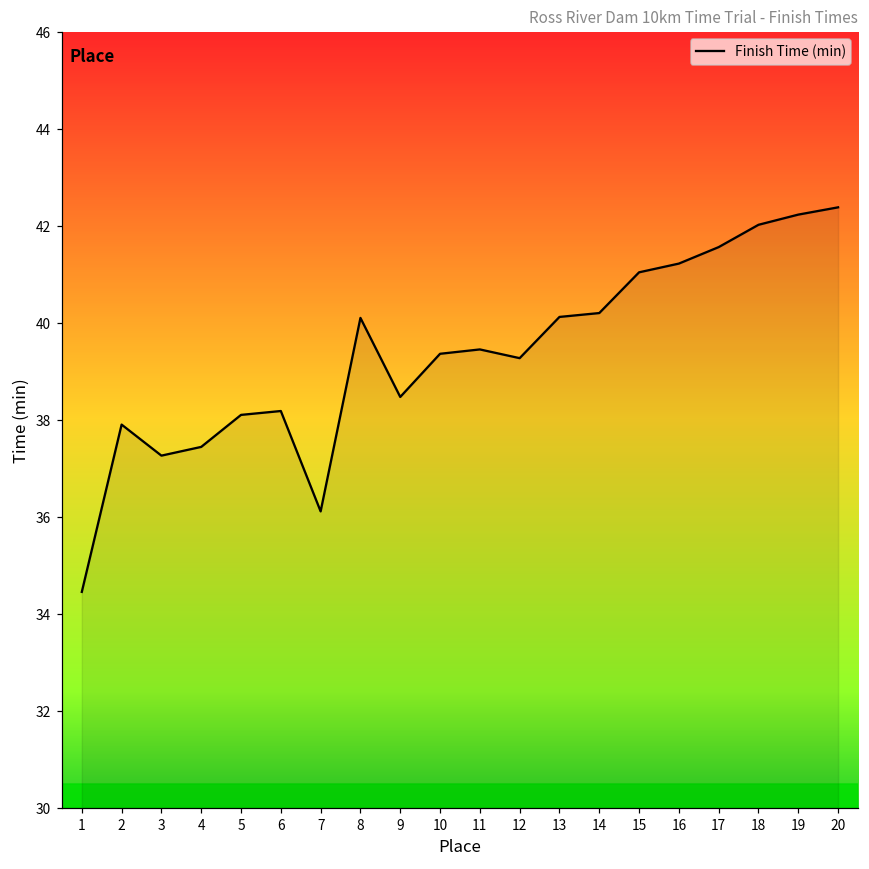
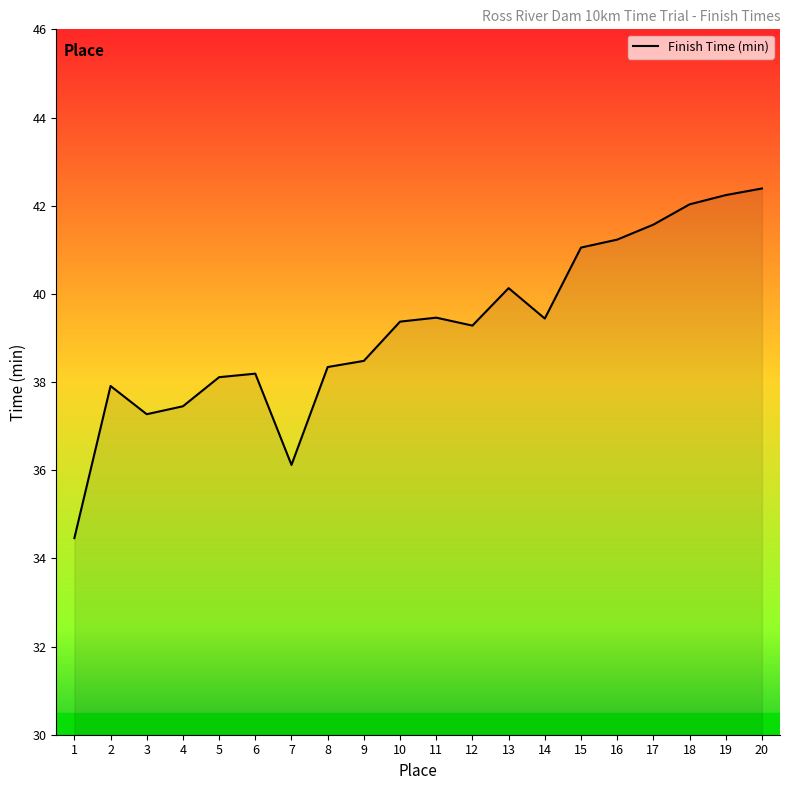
8: 40.1 -> 38.3
14: 40.2 -> 39.4
